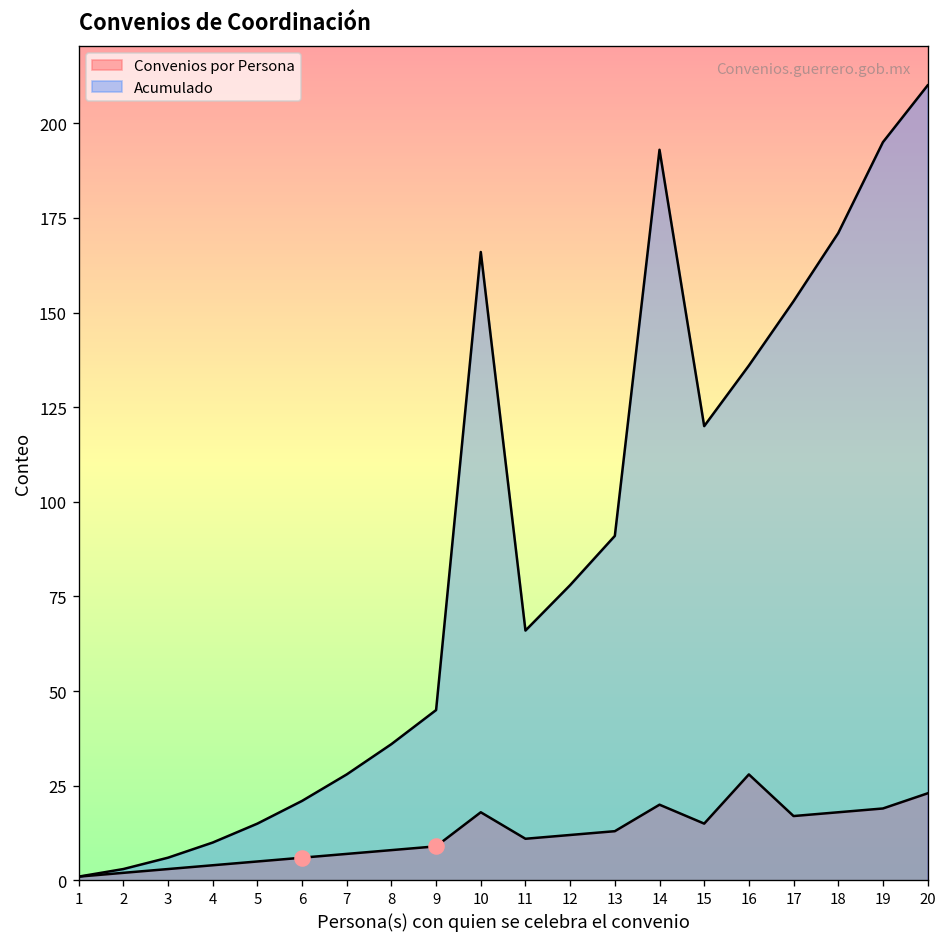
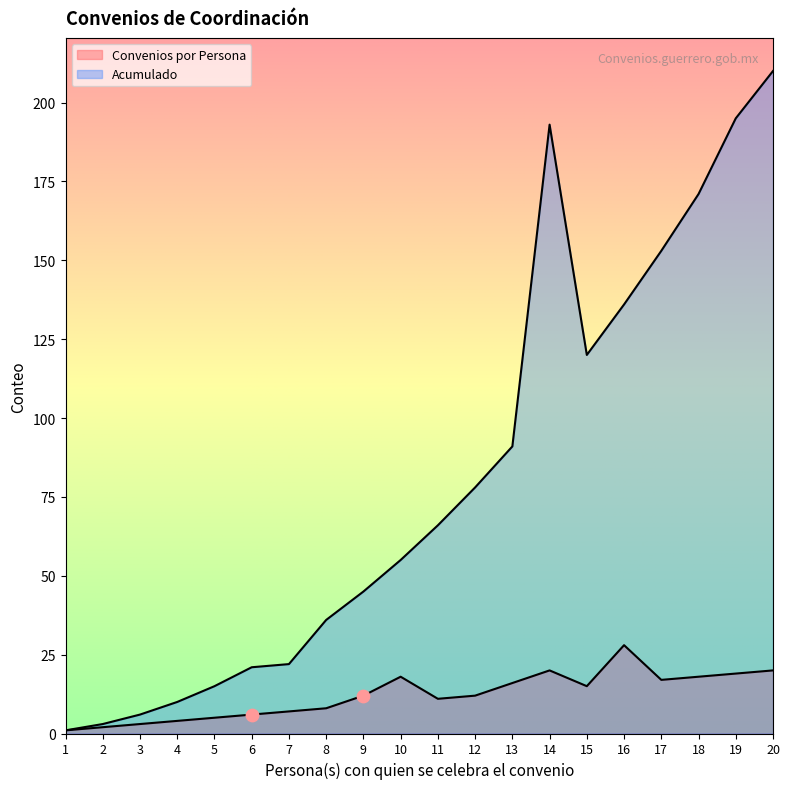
Acumulado, 7: 28 -> 22
Convenios por Persona, 9: 9 -> 12
Acumulado, 10: 166 -> 55
Convenios por Persona, 13: 13 -> 16
Convenios por Persona, 20: 23 -> 20
